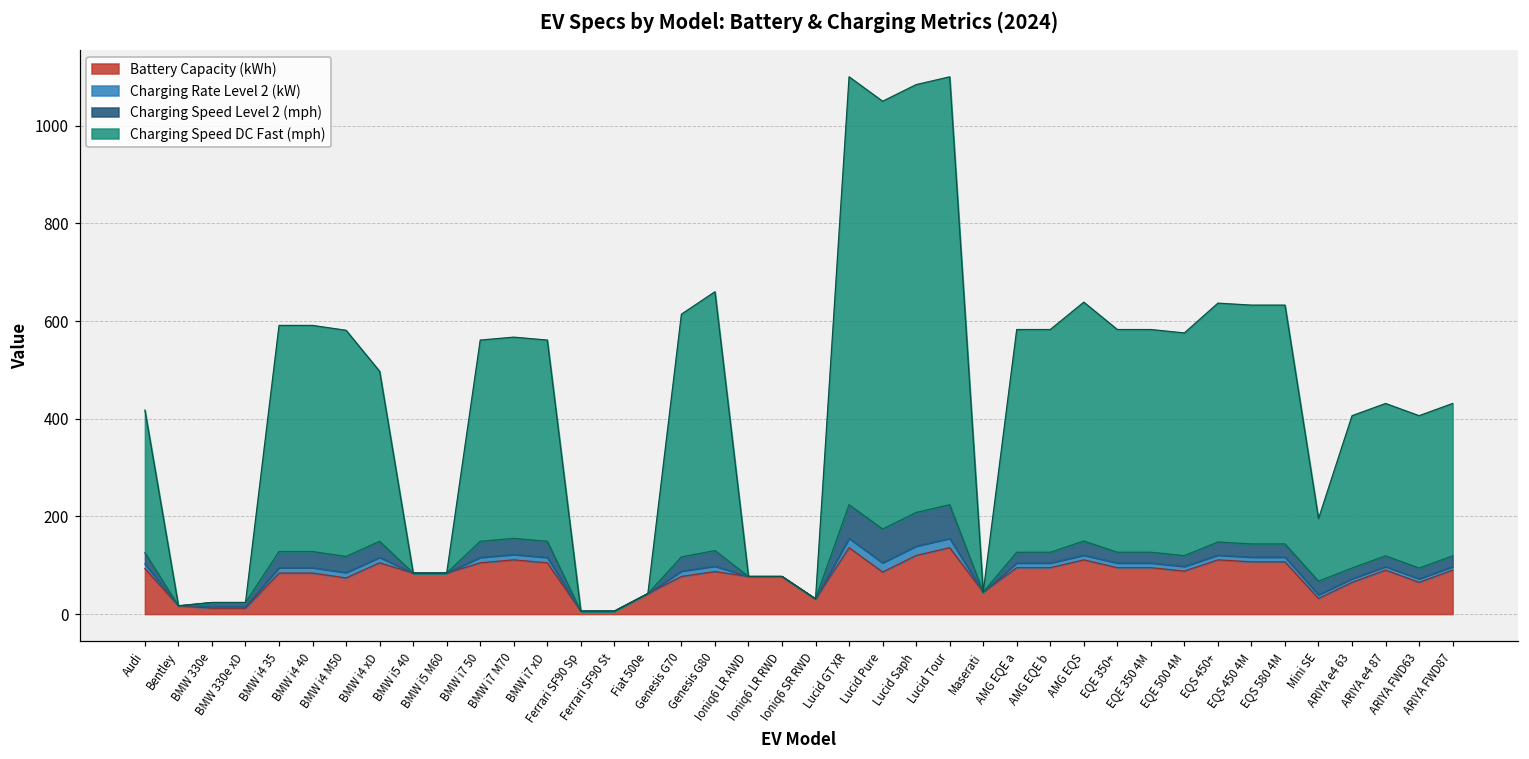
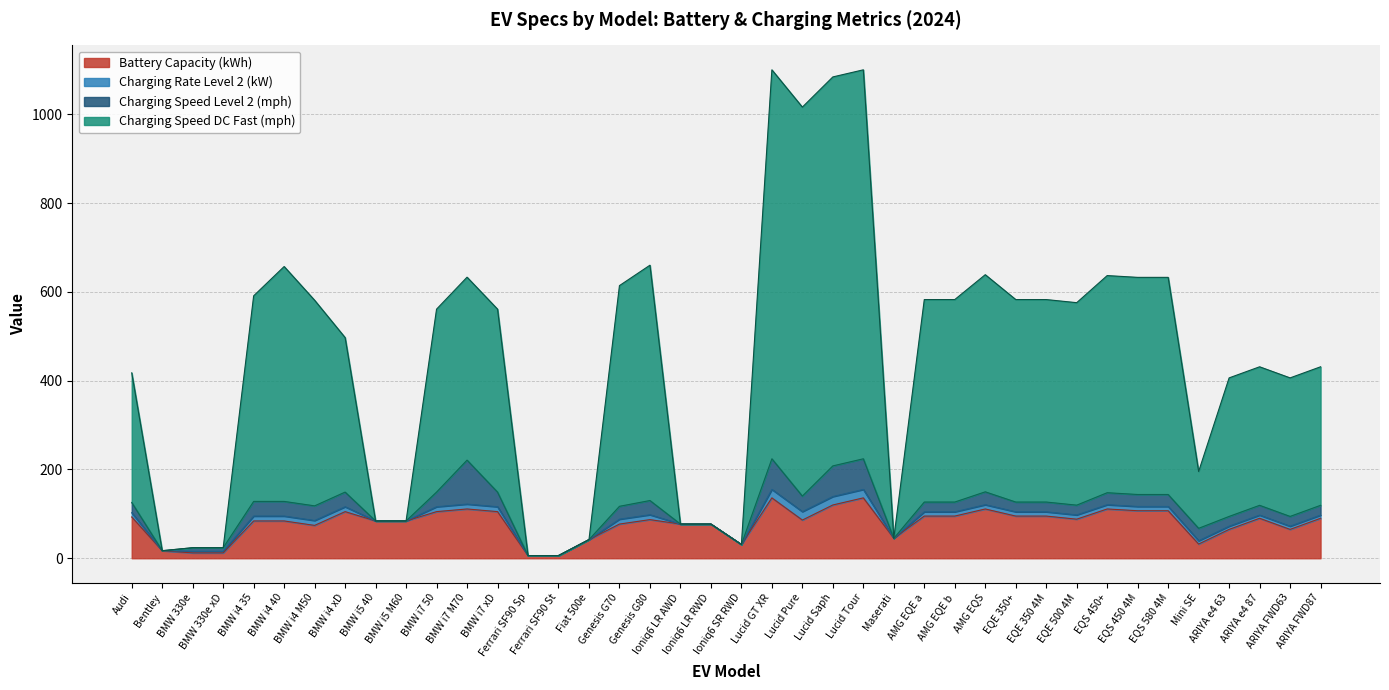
Charging Speed DC Fast (mph), BMW i4 40: 460 -> 530
Charging Speed Level 2 (mph), BMW i7 M70: 30 -> 100
Charging Speed Level 2 (mph), Lucid Pure: 70 -> 40
